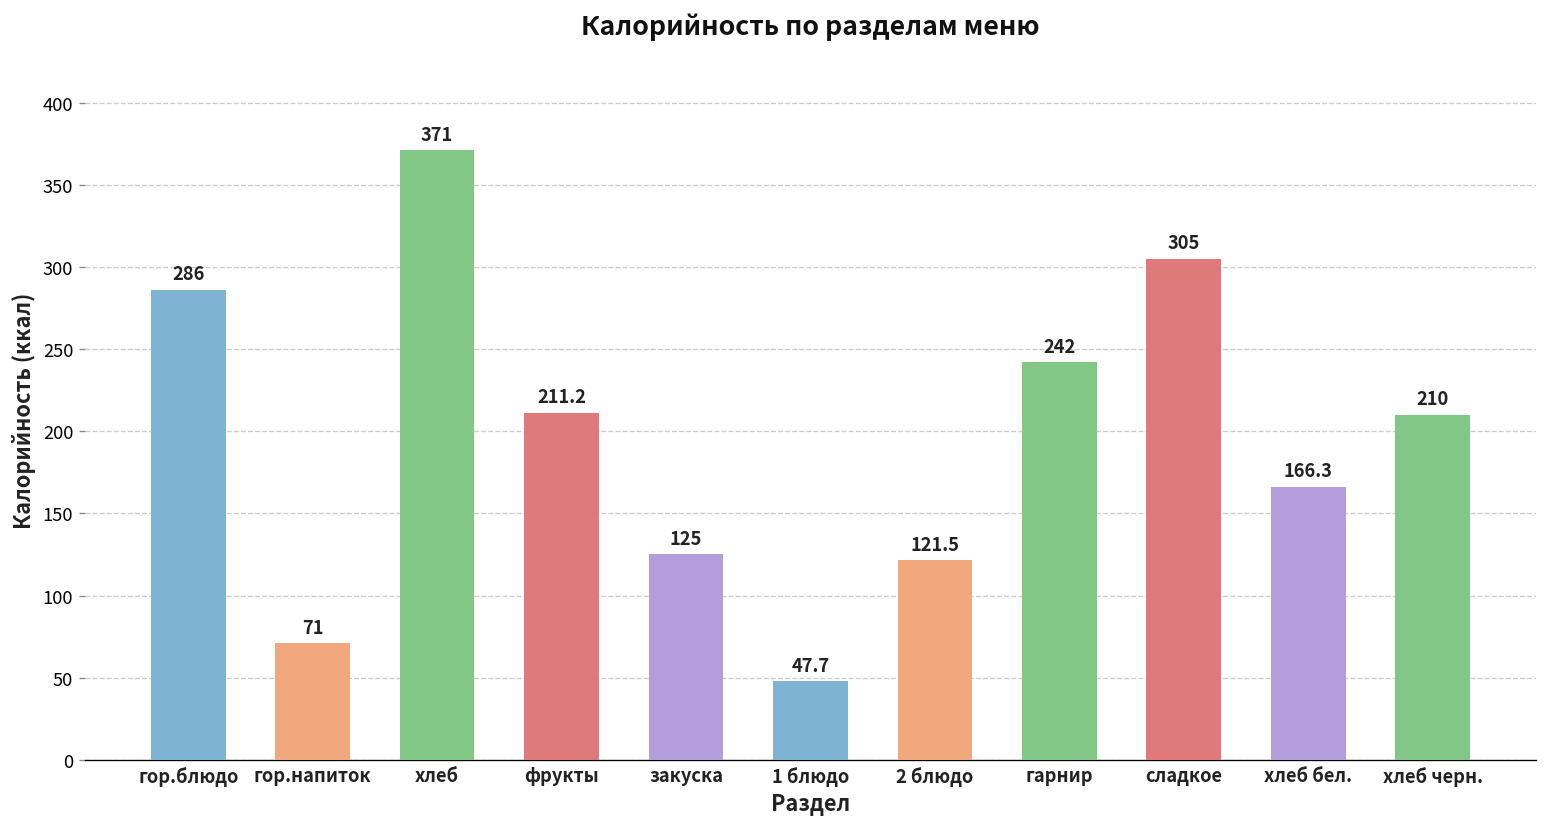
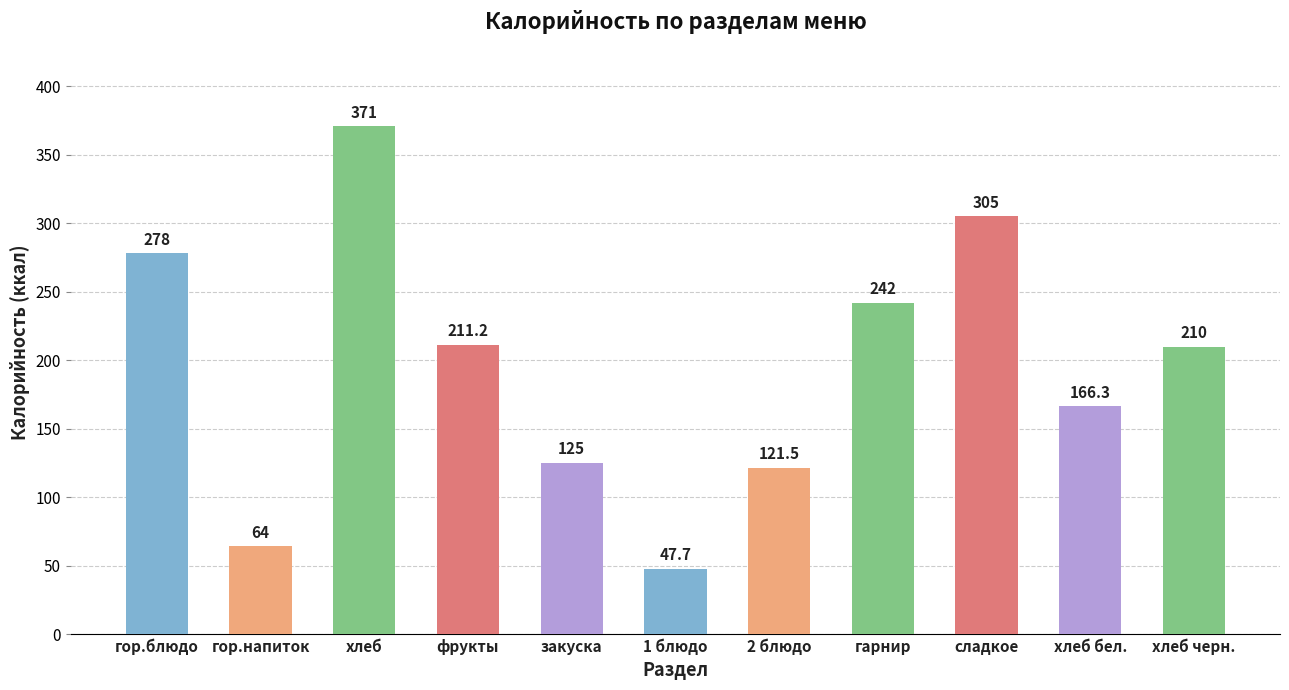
гор.блюдо: 286 -> 278
гор.напиток: 71 -> 64
